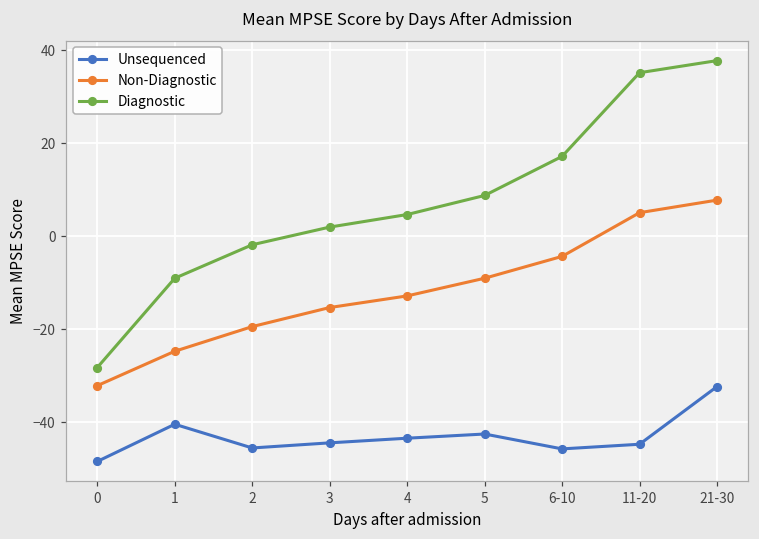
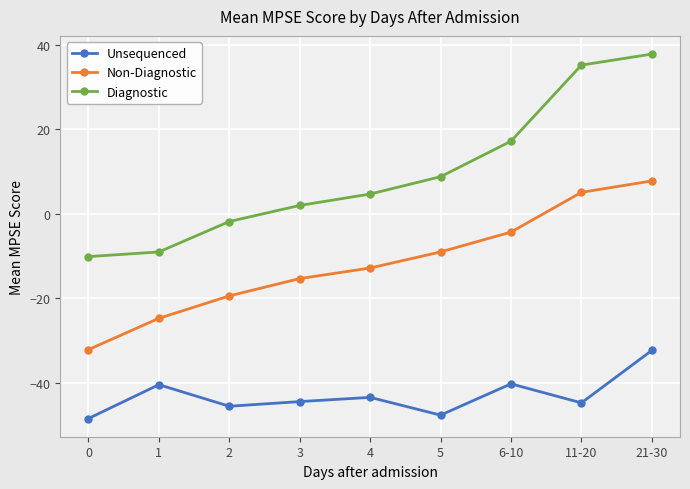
Diagnostic, 0: -28 -> -10
Unsequenced, 5: -43 -> -48
Unsequenced, 6-10: -46 -> -40
